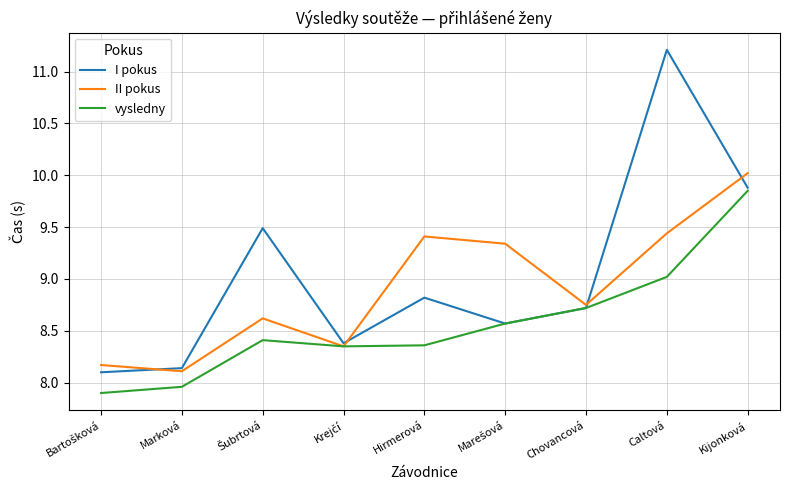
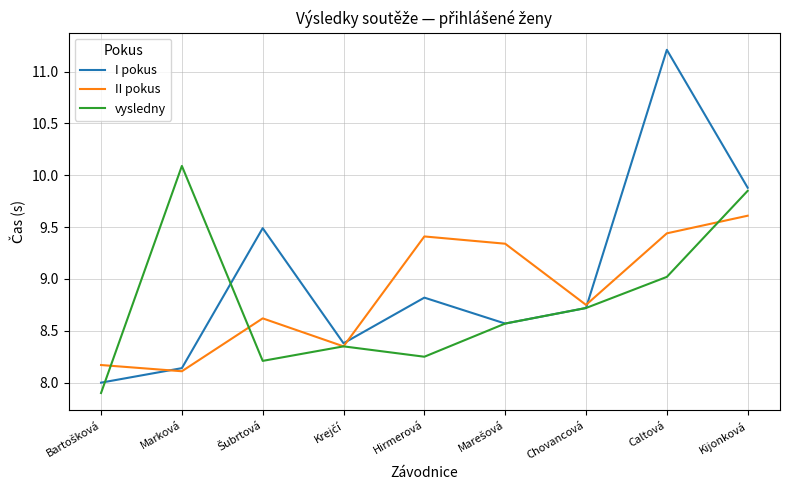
I pokus, Bartošková: 8.1 -> 8.0
vysledny, Marková: 7.96 -> 10.09
vysledny, Šubrtová: 8.41 -> 8.21
vysledny, Hirmerová: 8.36 -> 8.25
II pokus, Kijonková: 10.02 -> 9.61
